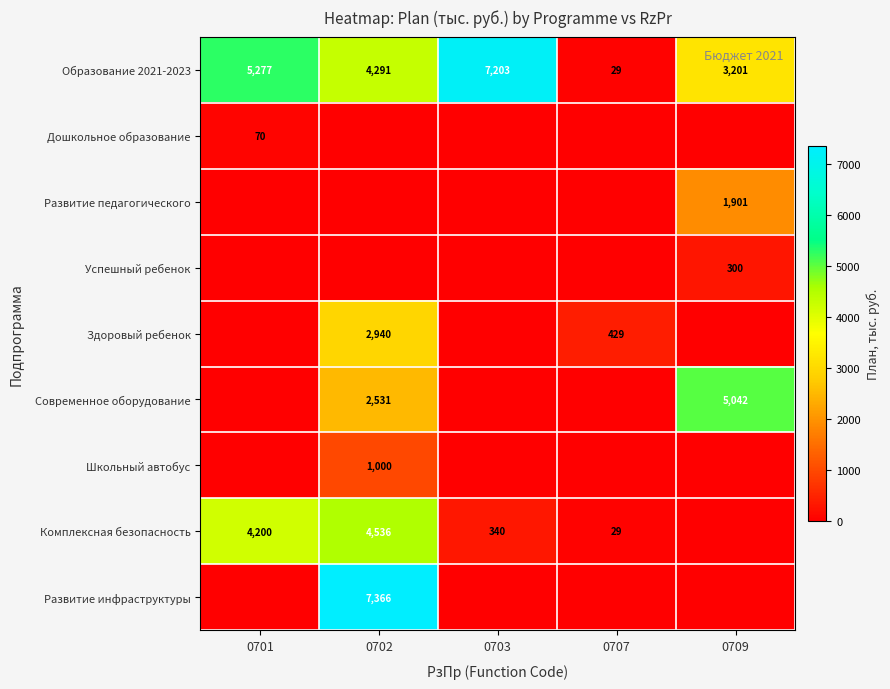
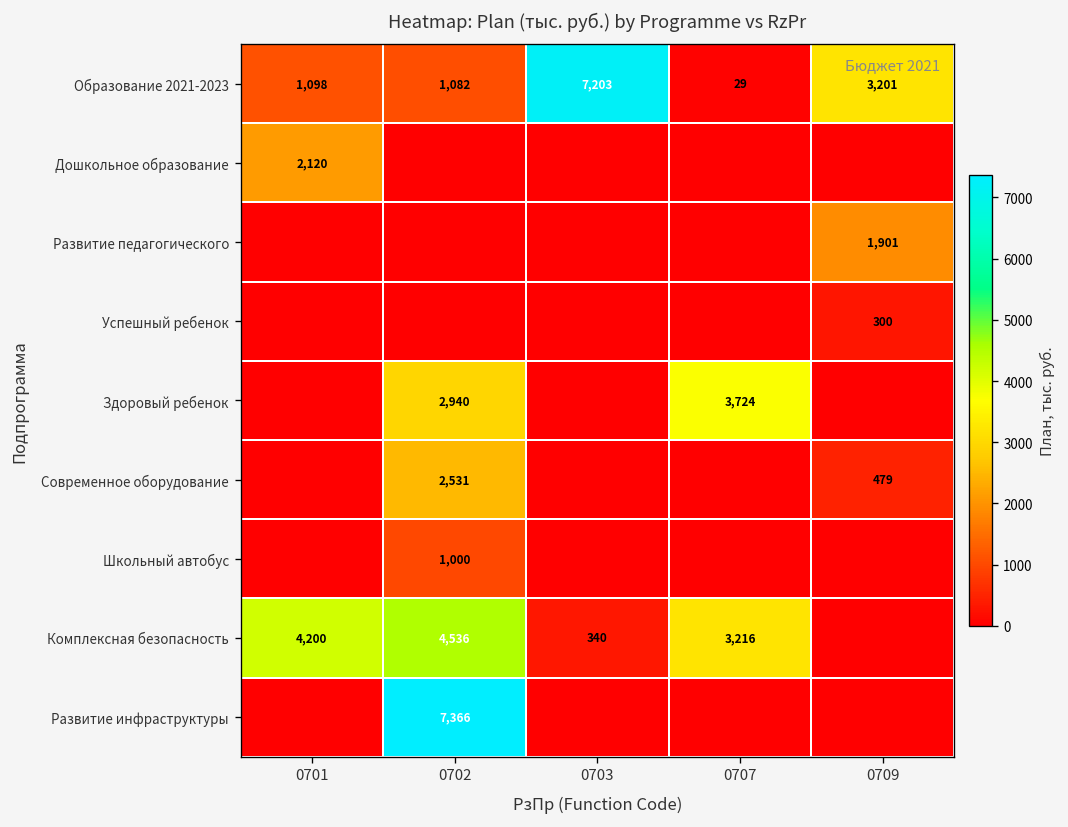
Образование 2021-2023, 0701: 5,277 -> 1,098
Образование 2021-2023, 0702: 4,291 -> 1,082
Дошкольное образование, 0701: 70 -> 2,120
Здоровый ребенок, 0707: 429 -> 3,724
Современное оборудование, 0709: 5,042 -> 479
Комплексная безопасность, 0707: 29 -> 3,216
